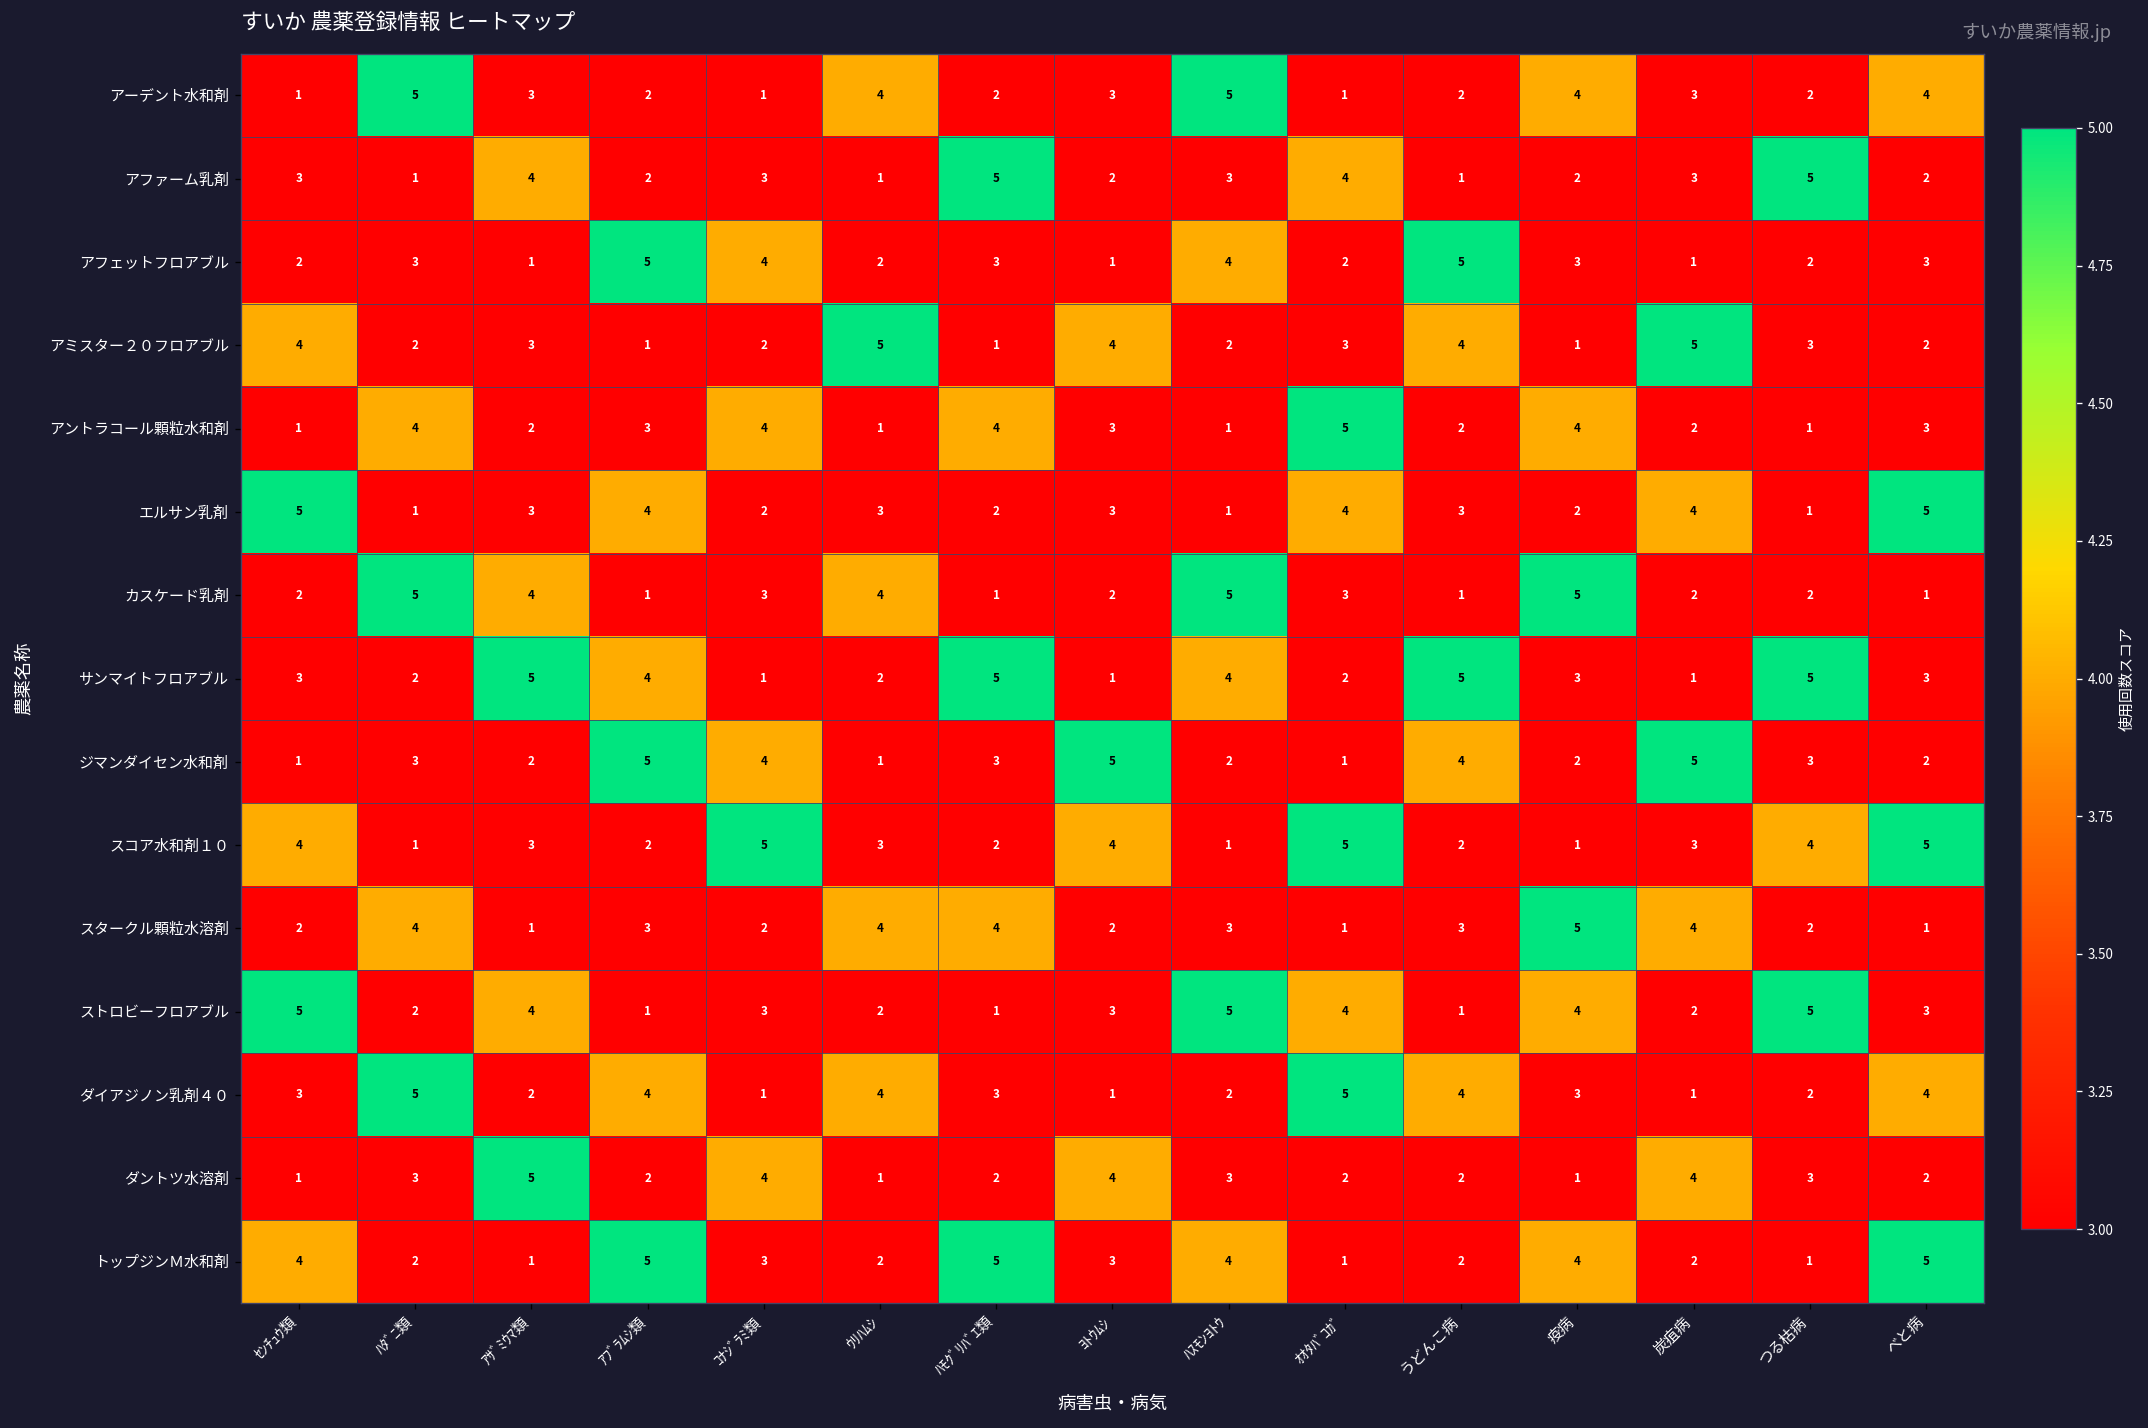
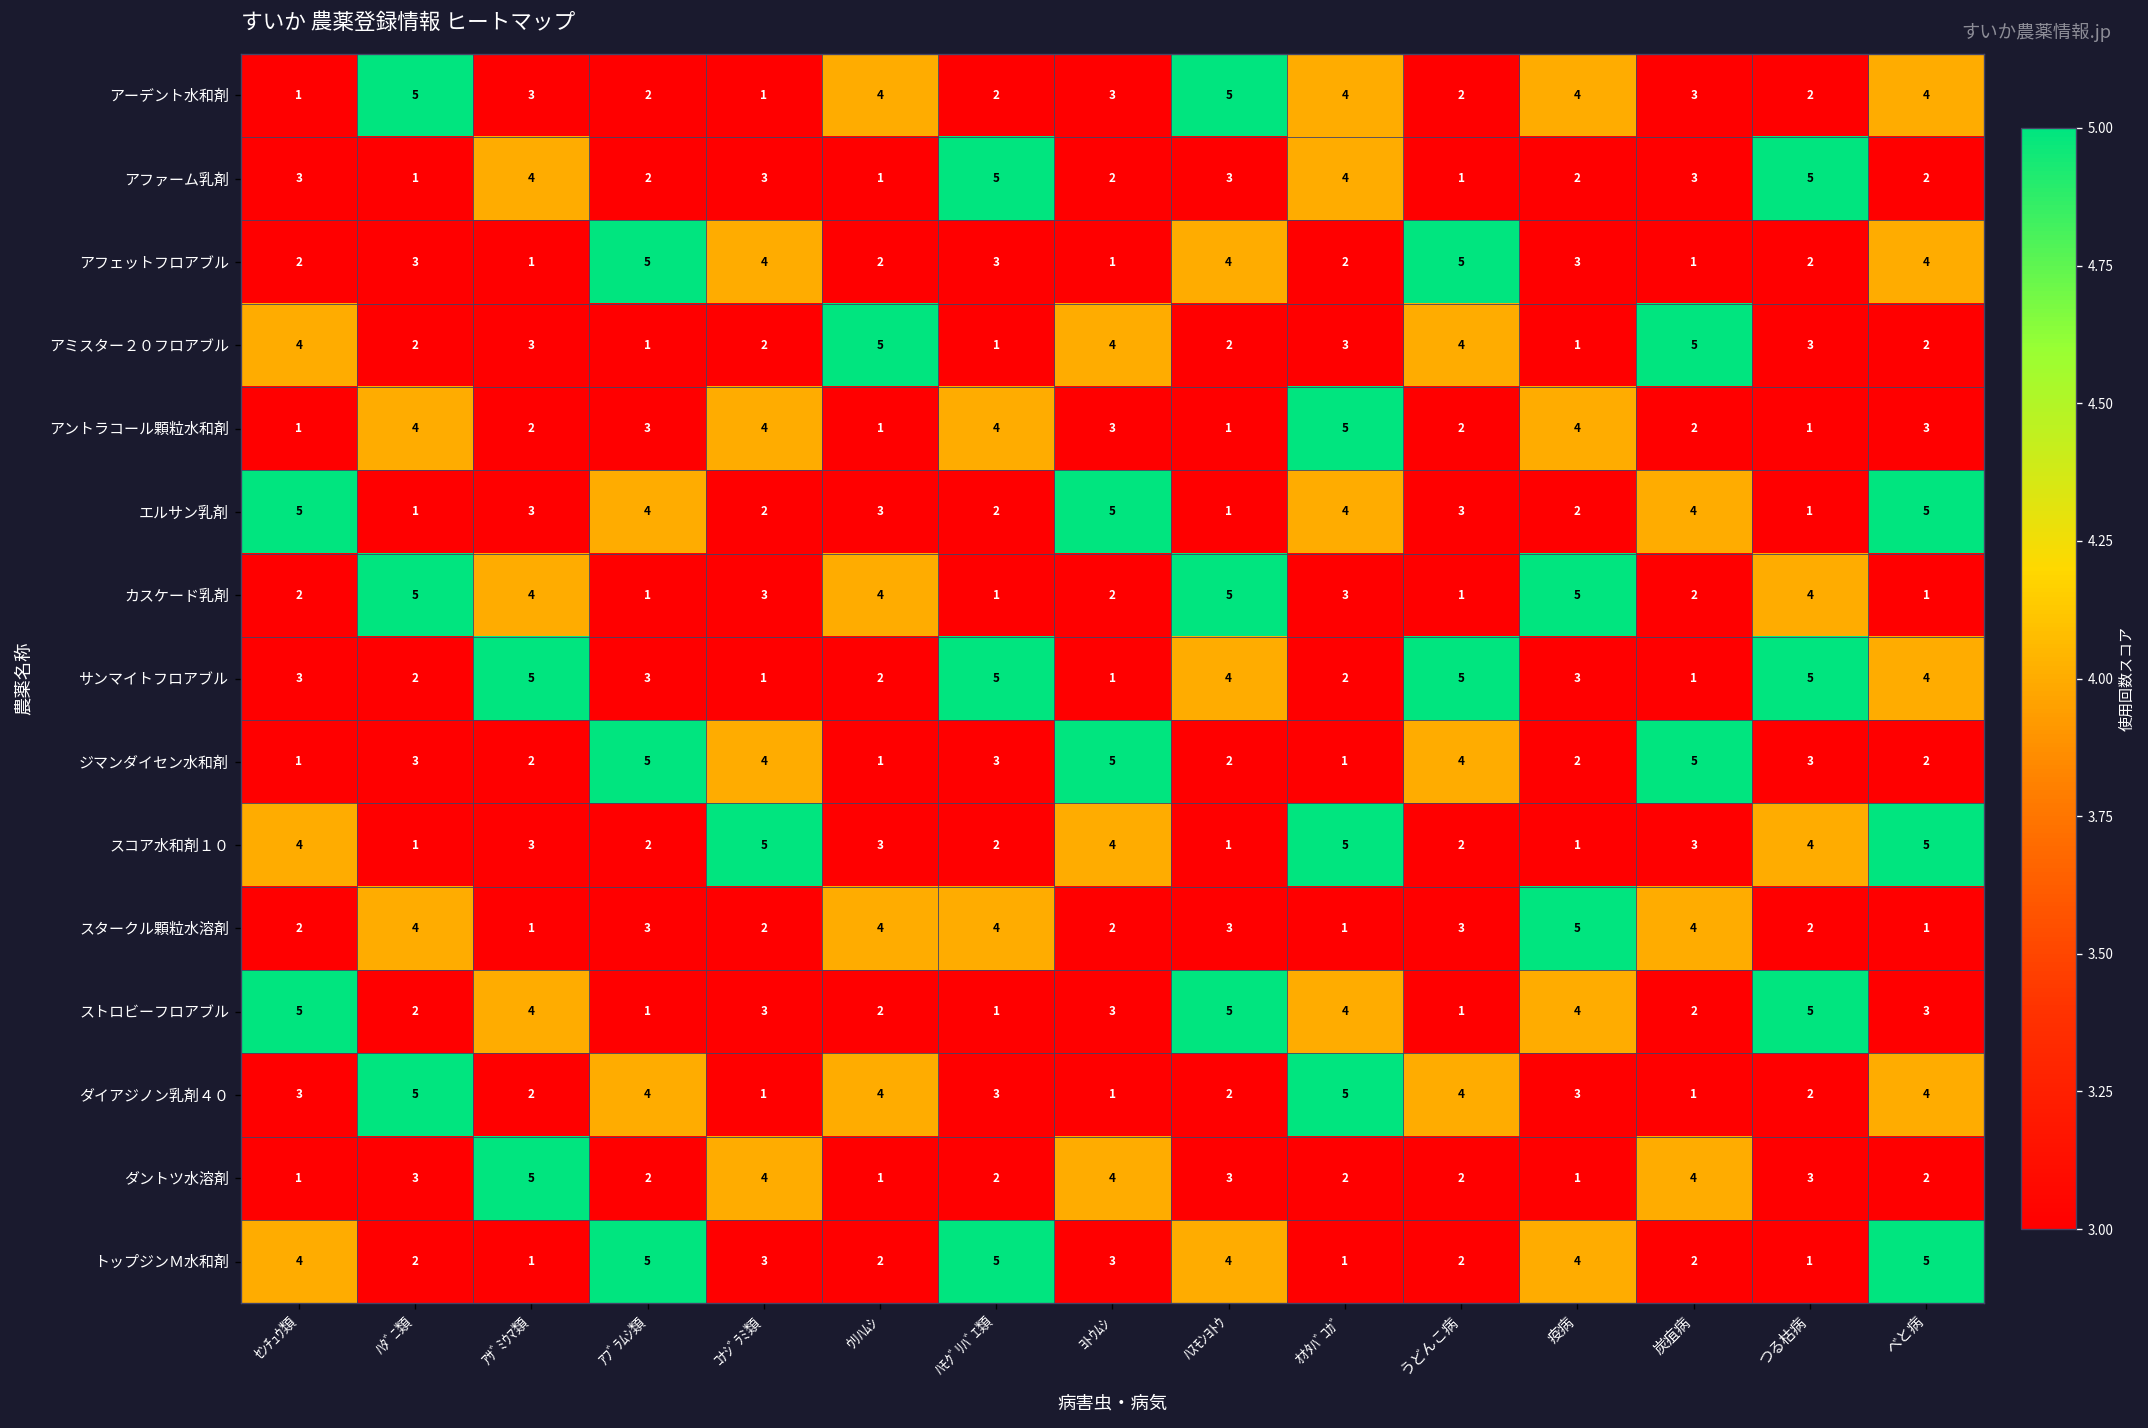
アーデント水和剤, ｵｵﾀﾊﾞｺｶﾞ: 1 -> 4
アフェットフロアブル, べと病: 3 -> 4
エルサン乳剤, ﾖﾄｳﾑｼ: 3 -> 5
カスケード乳剤, つる枯病: 2 -> 4
サンマイトフロアブル, ｱﾌﾞﾗﾑｼ類: 4 -> 3
サンマイトフロアブル, べと病: 3 -> 4
